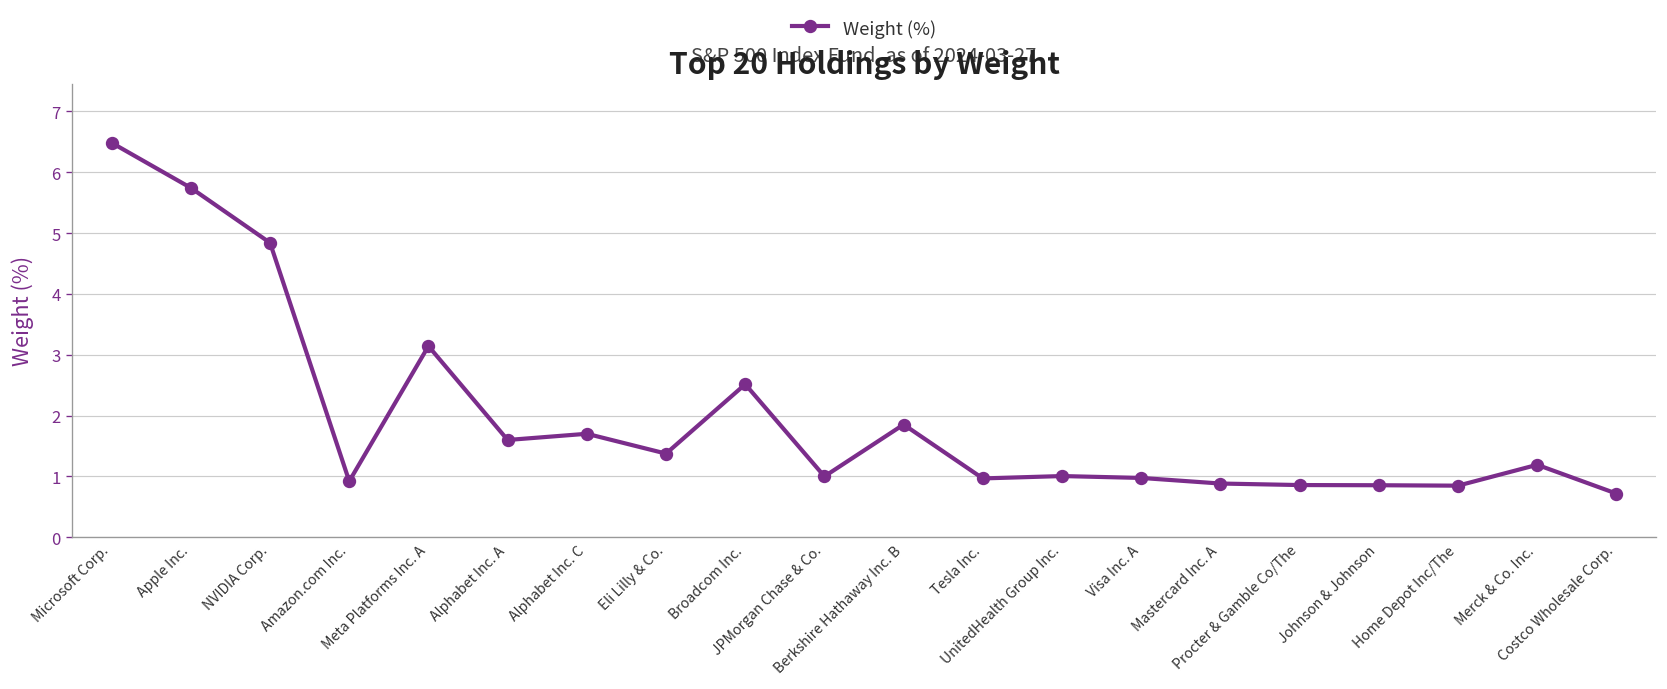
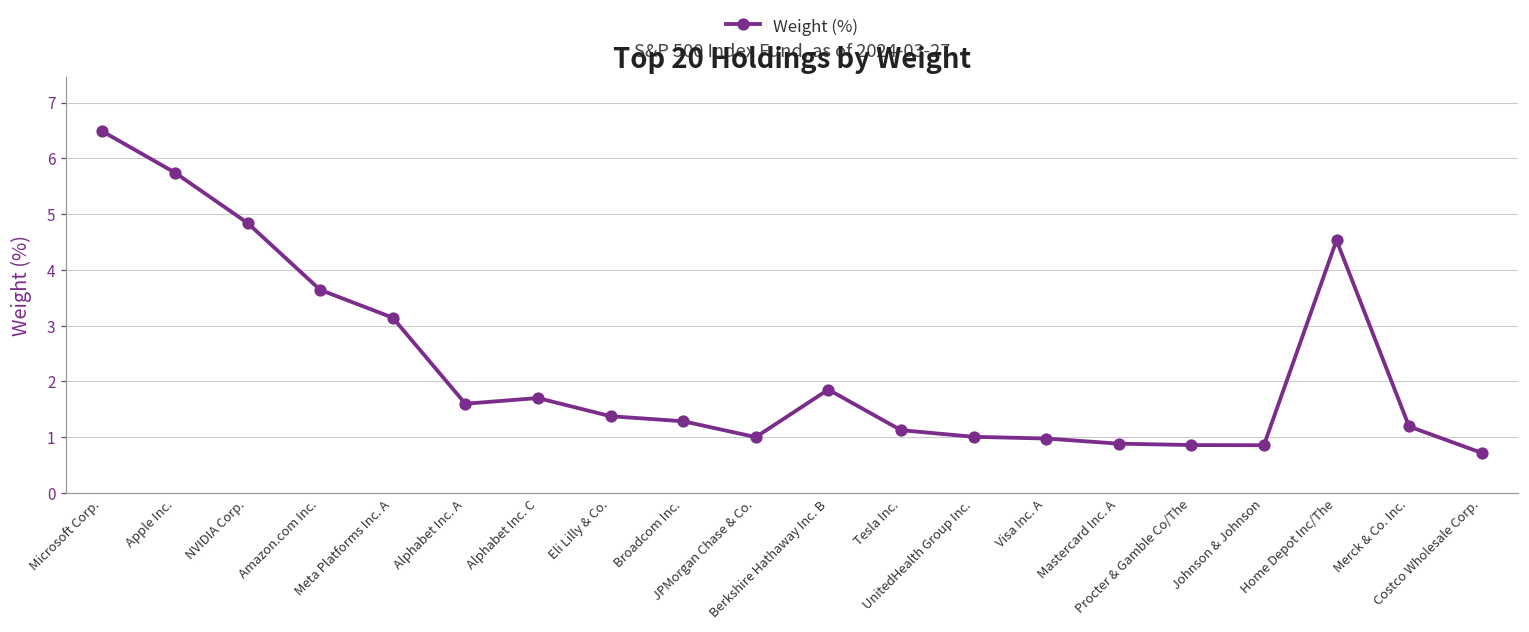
Amazon.com Inc.: 0.9 -> 3.6
Broadcom Inc.: 2.5 -> 1.3
Tesla Inc.: 1.0 -> 1.1
Home Depot Inc/The: 0.8 -> 4.5
